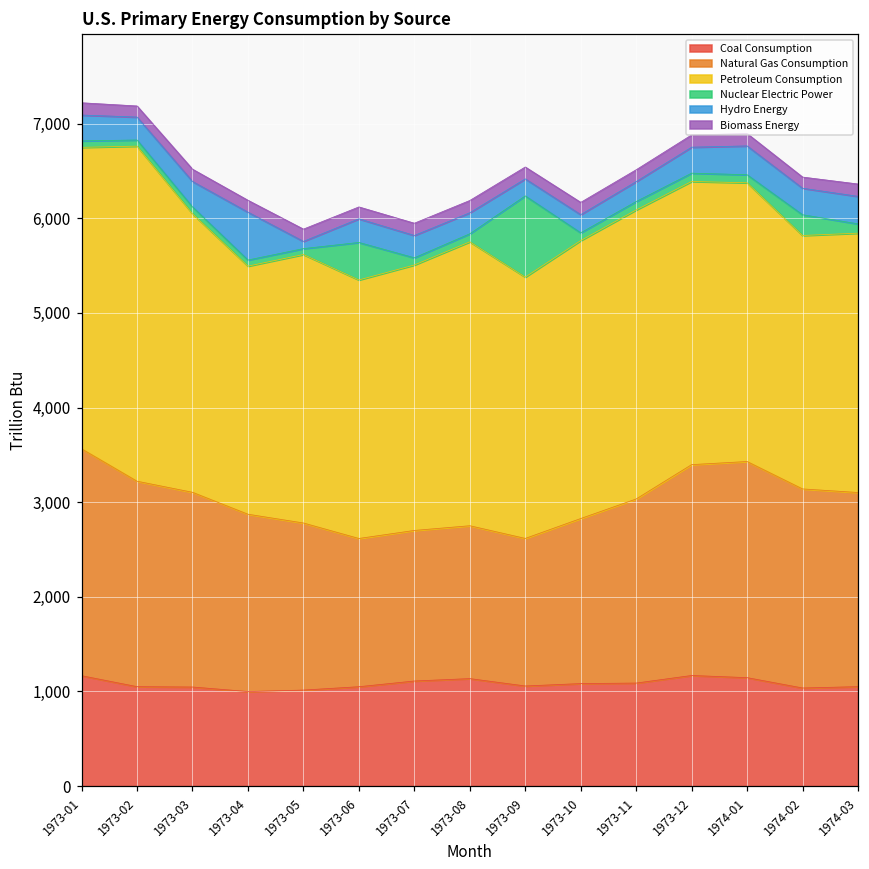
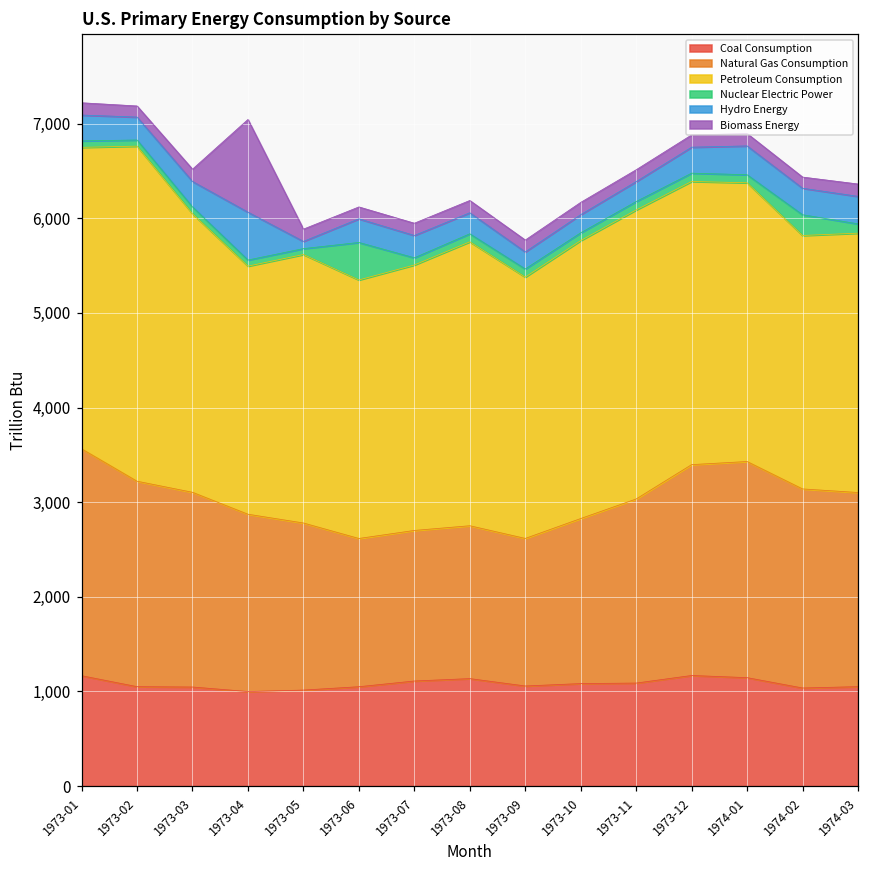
Biomass Energy, 1973-04: 100 -> 1,000
Nuclear Electric Power, 1973-09: 900 -> 100
